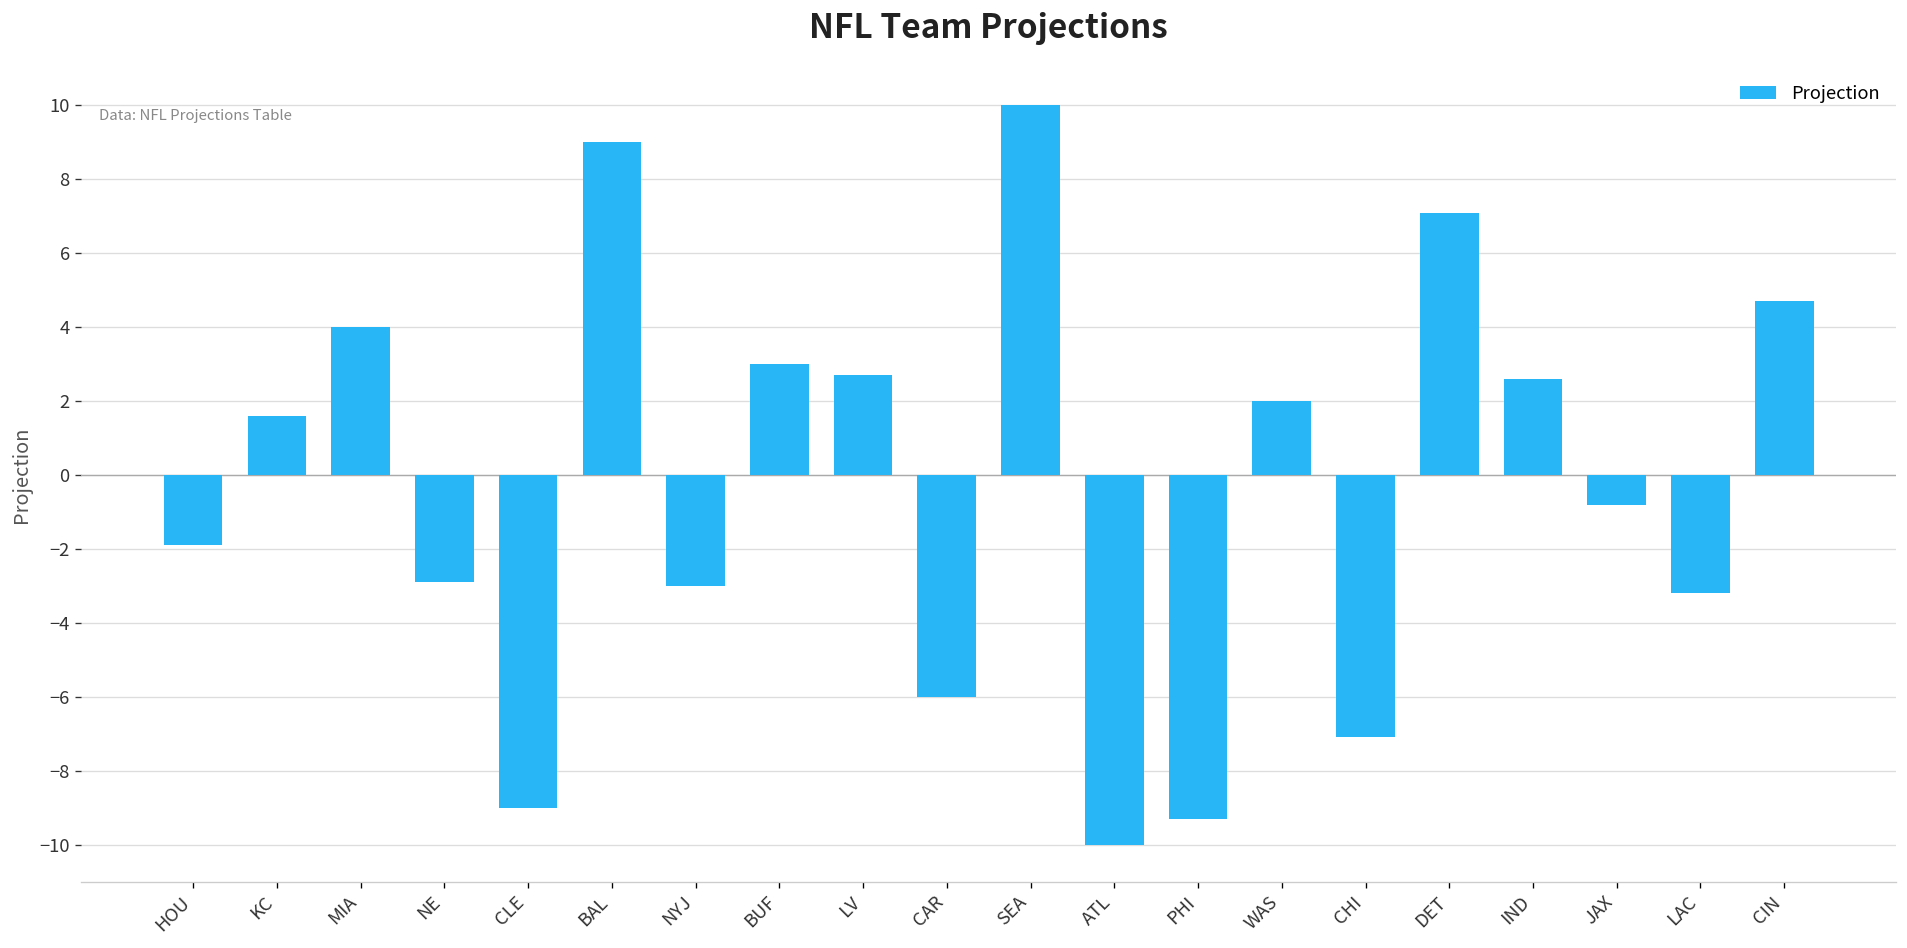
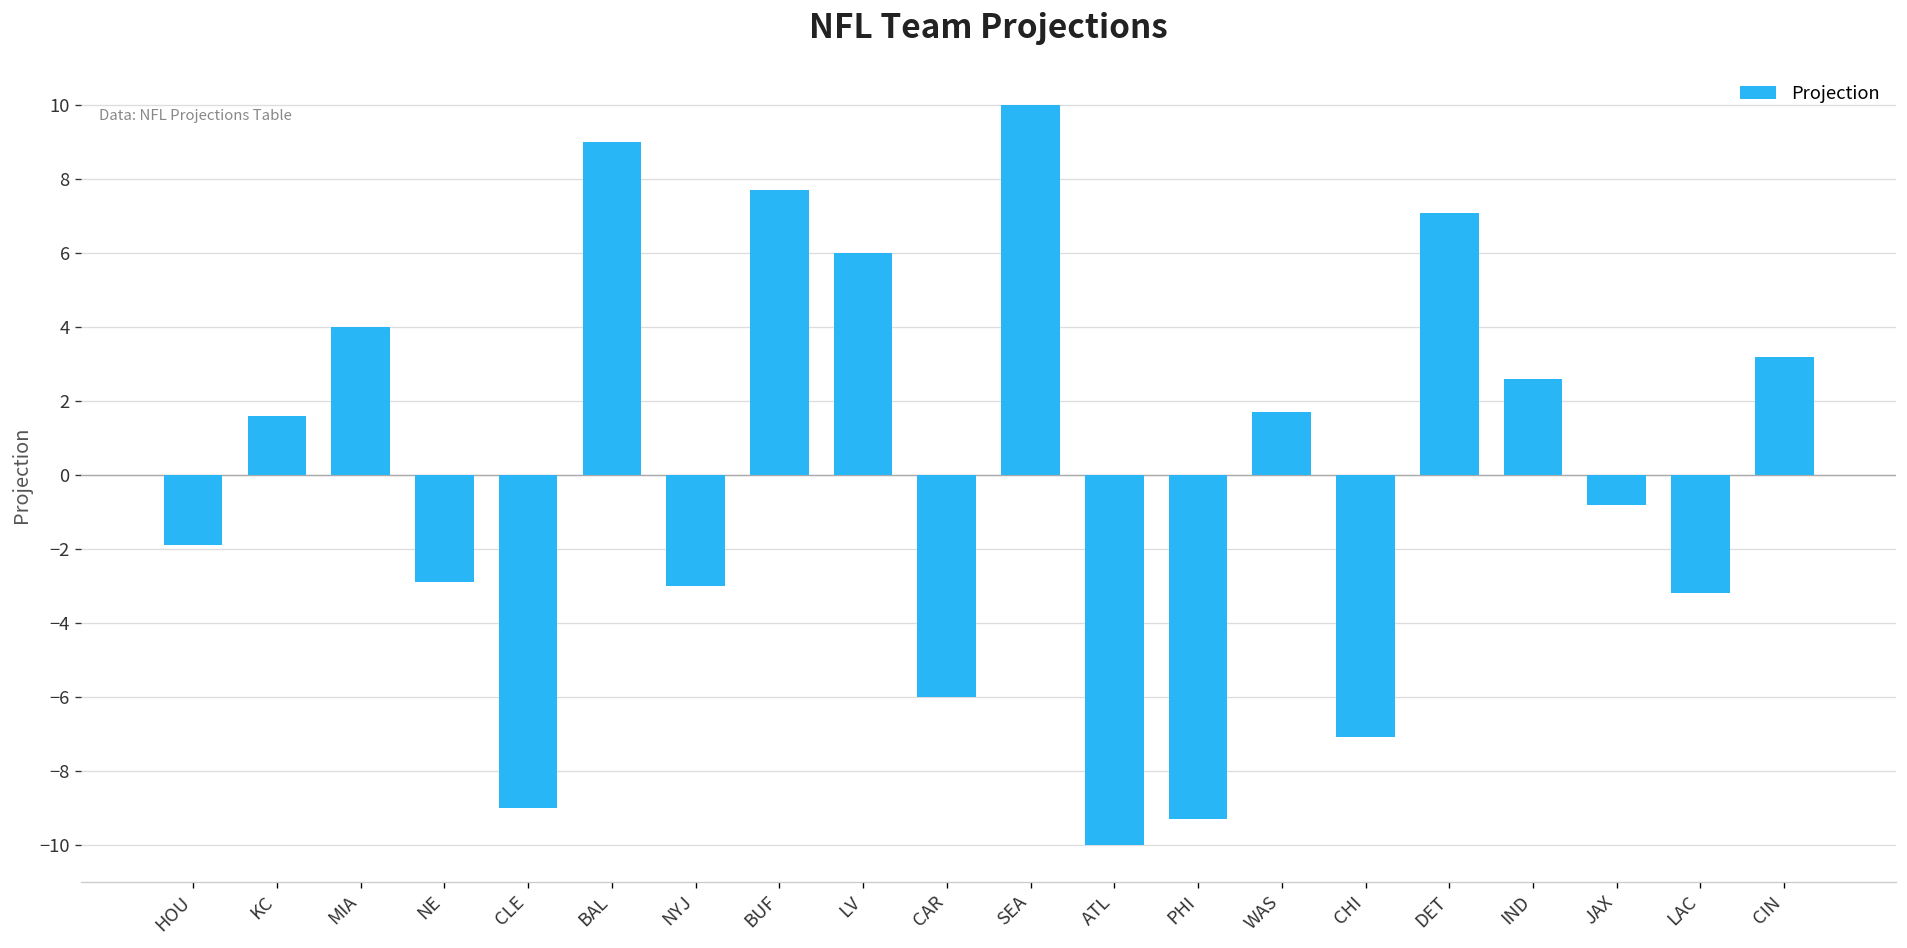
BUF: 3.0 -> 7.7
LV: 2.7 -> 6.0
WAS: 2.0 -> 1.7
CIN: 4.7 -> 3.2
